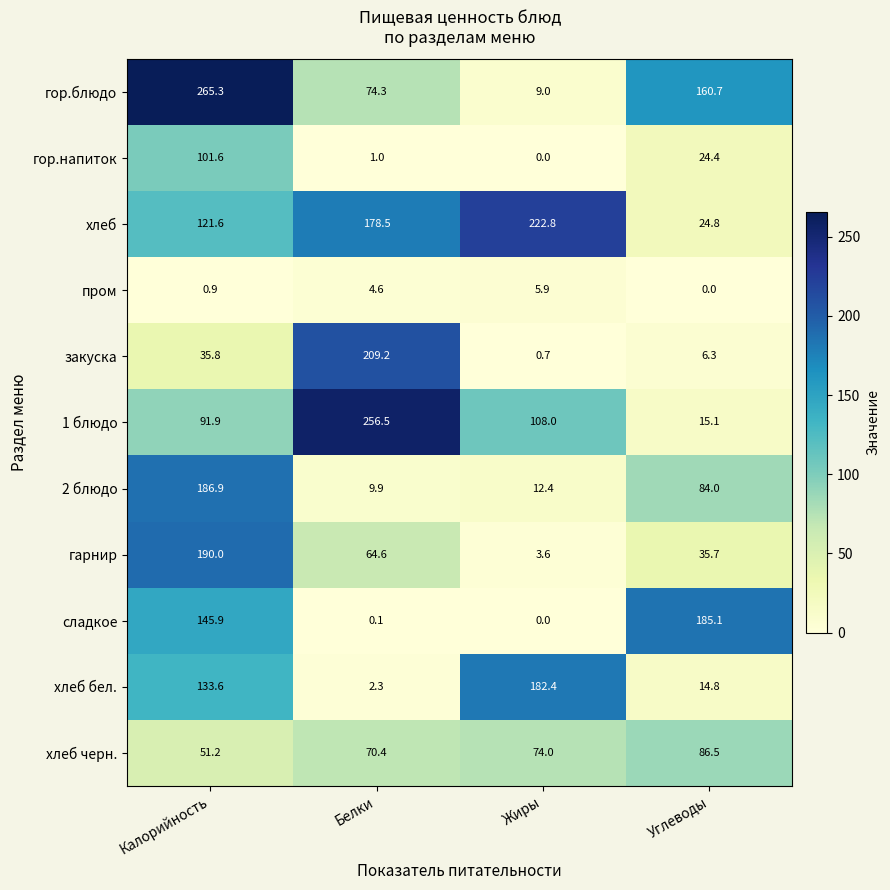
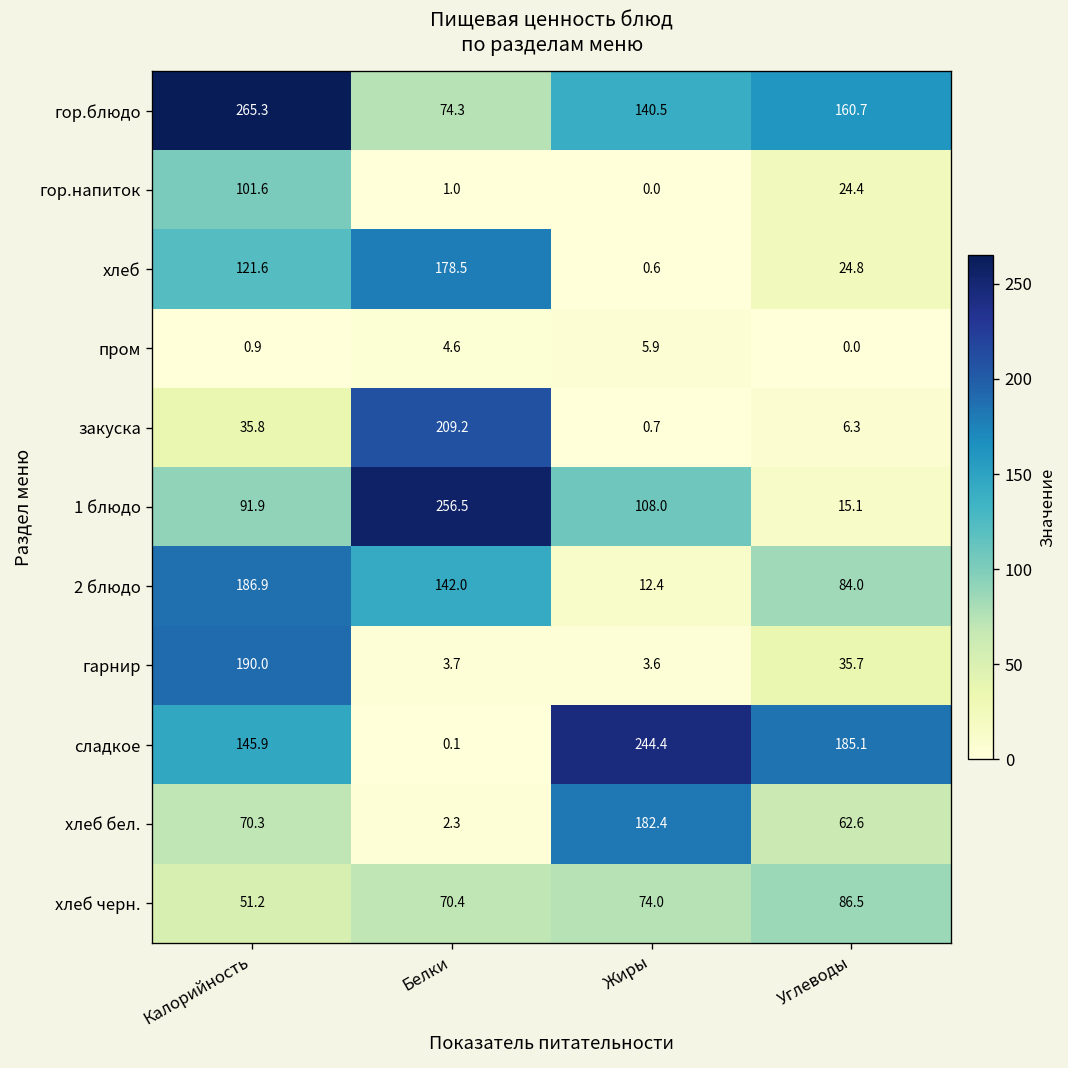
гор.блюдо, Жиры: 9.0 -> 140.5
хлеб, Жиры: 222.8 -> 0.6
2 блюдо, Белки: 9.9 -> 142.0
гарнир, Белки: 64.6 -> 3.7
сладкое, Жиры: 0.0 -> 244.4
хлеб бел., Калорийность: 133.6 -> 70.3
хлеб бел., Углеводы: 14.8 -> 62.6
